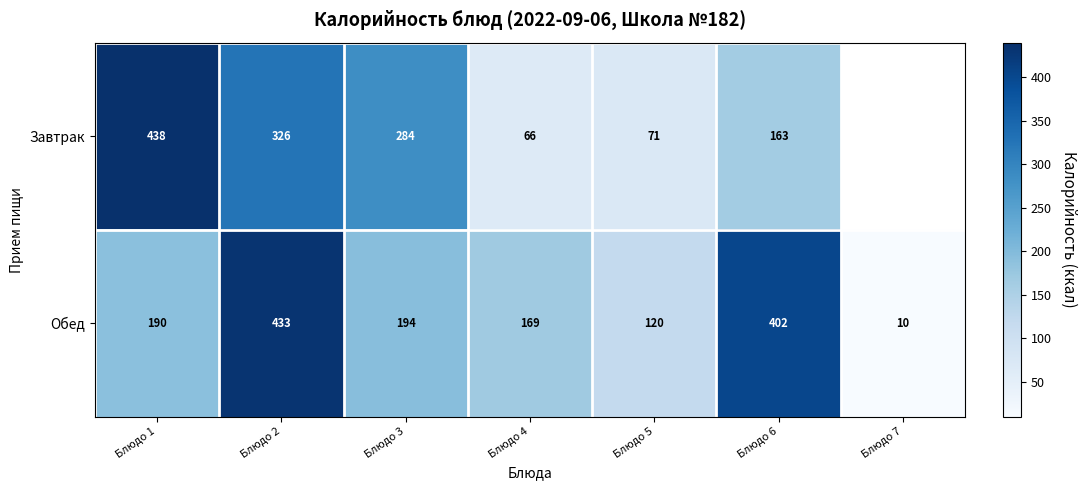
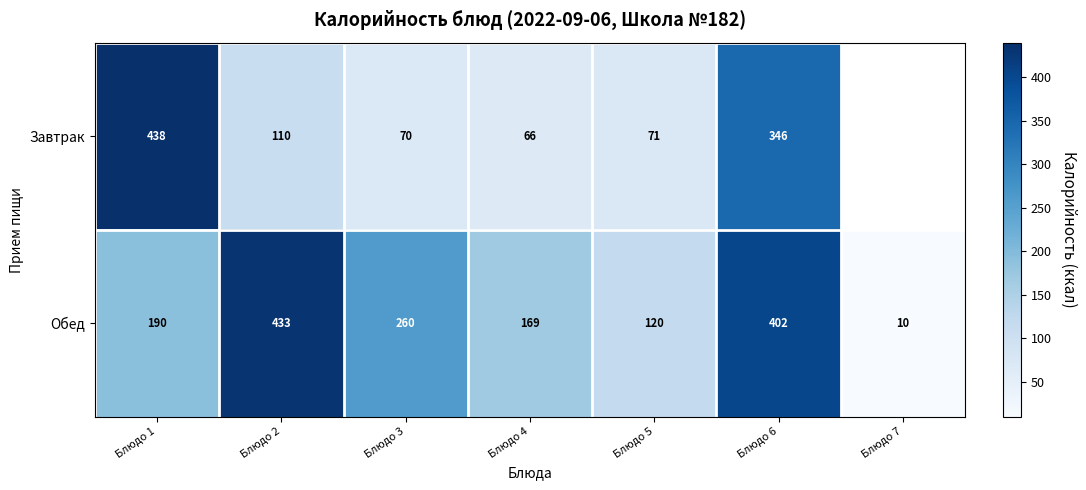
Завтрак, Блюдо 2: 326 -> 110
Завтрак, Блюдо 3: 284 -> 70
Завтрак, Блюдо 6: 163 -> 346
Обед, Блюдо 3: 194 -> 260
